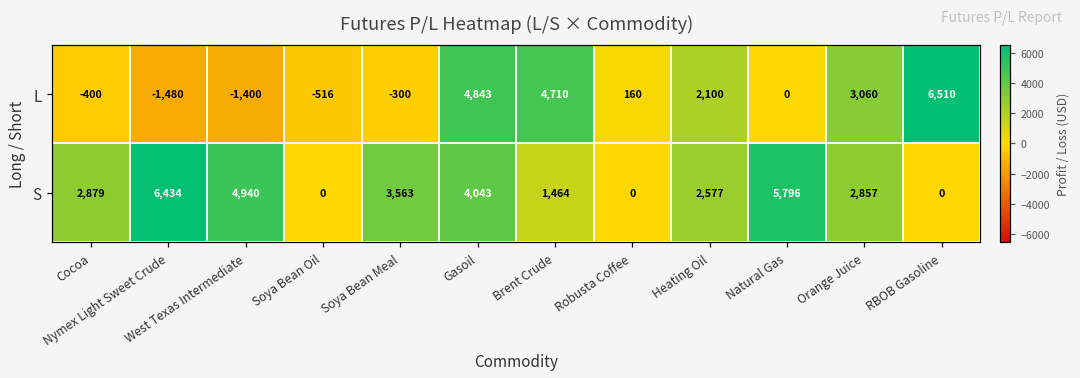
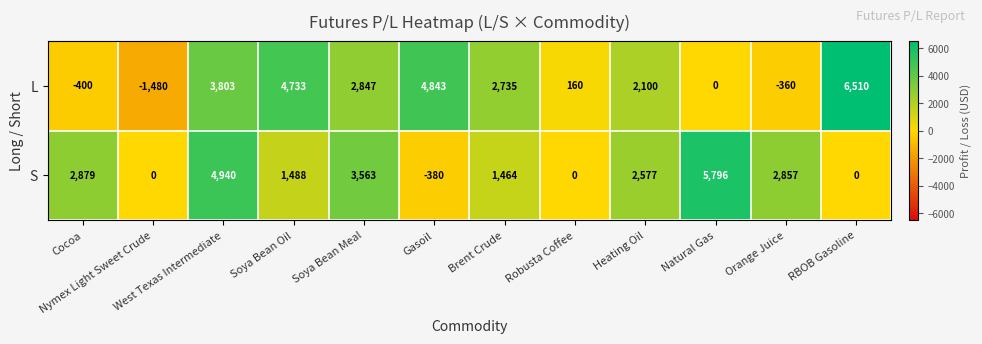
L, West Texas Intermediate: -1,400 -> 3,803
L, Soya Bean Oil: -516 -> 4,733
L, Soya Bean Meal: -300 -> 2,847
L, Brent Crude: 4,710 -> 2,735
L, Orange Juice: 3,060 -> -360
S, Nymex Light Sweet Crude: 6,434 -> 0
S, Soya Bean Oil: 0 -> 1,488
S, Gasoil: 4,043 -> -380
